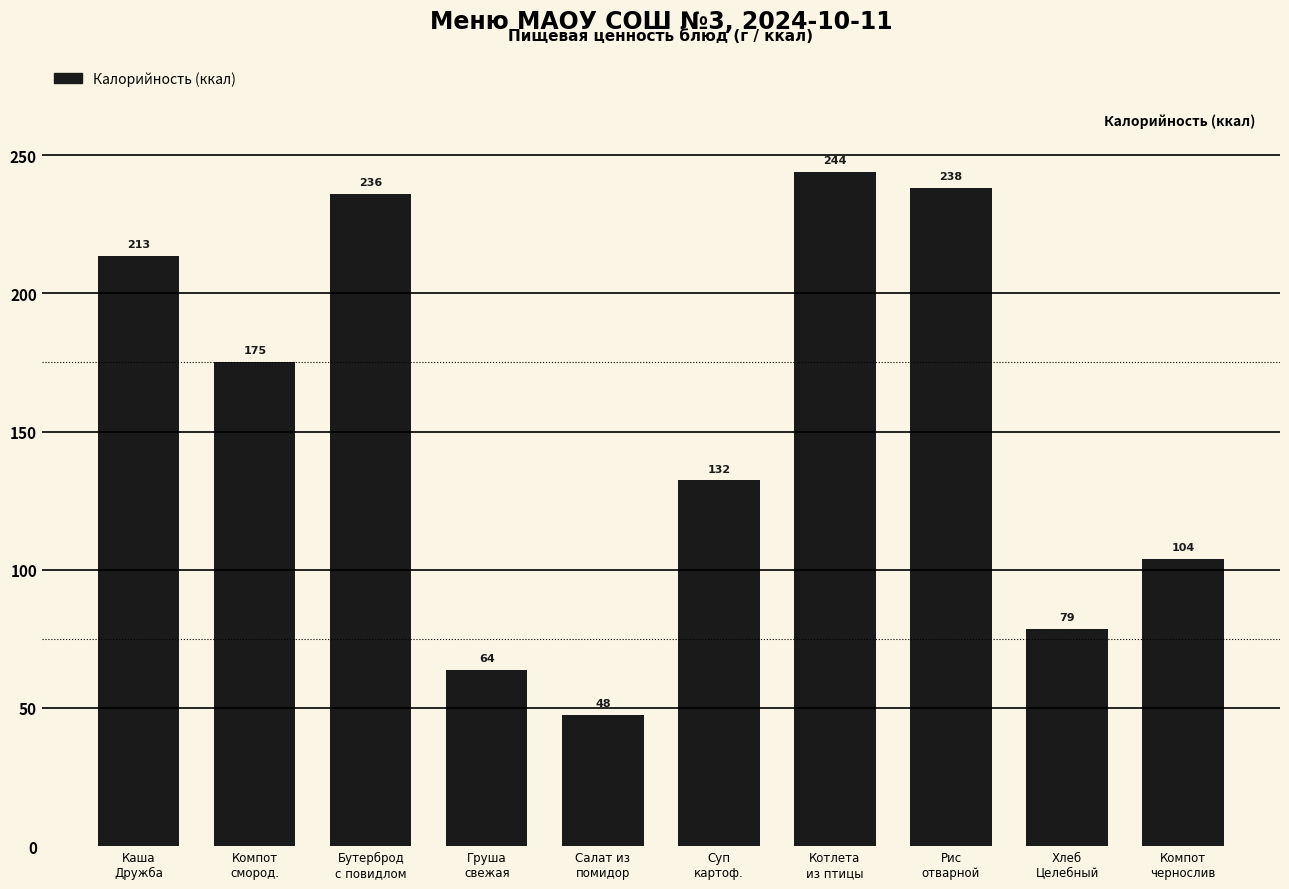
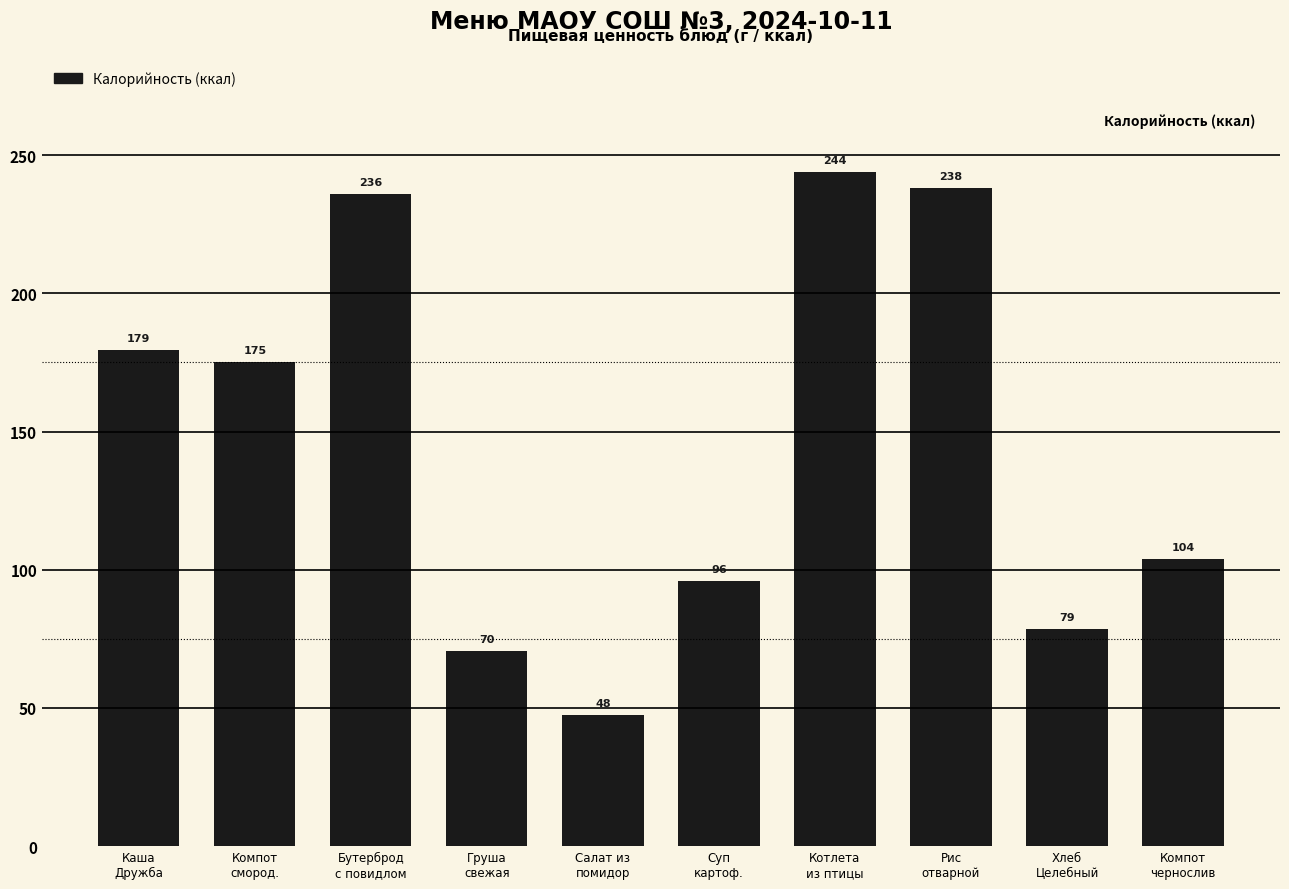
Каша Дружба: 213 -> 179
Груша свежая: 64 -> 70
Суп картоф.: 132 -> 96
